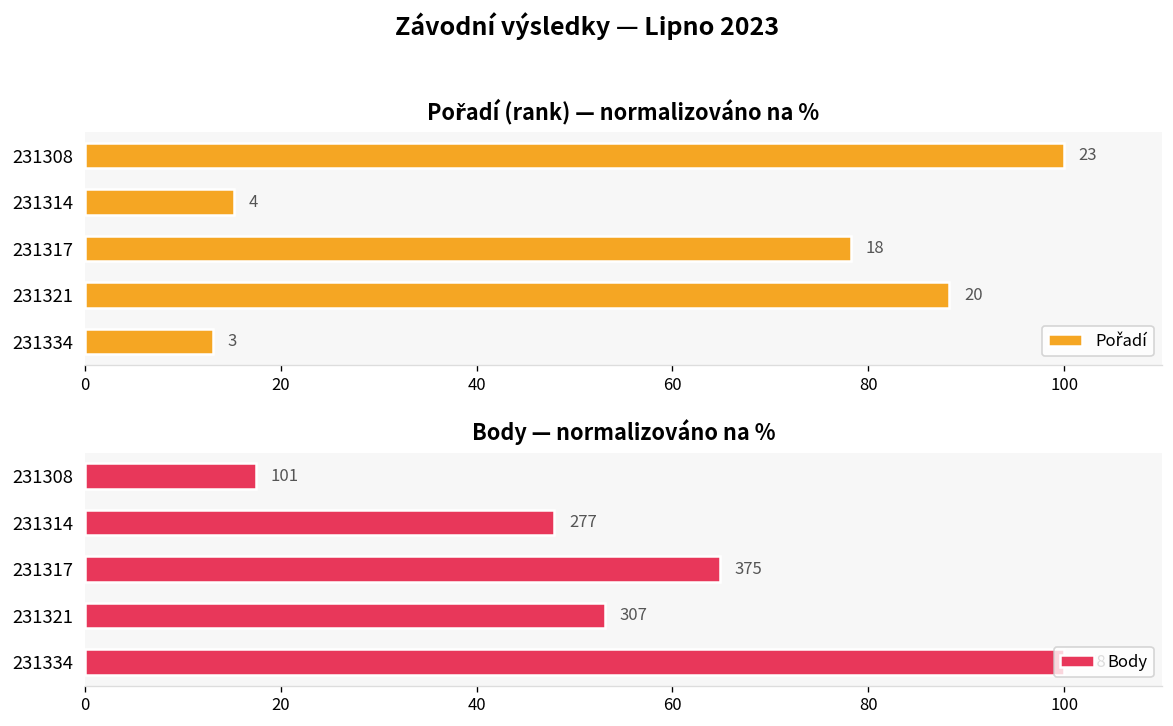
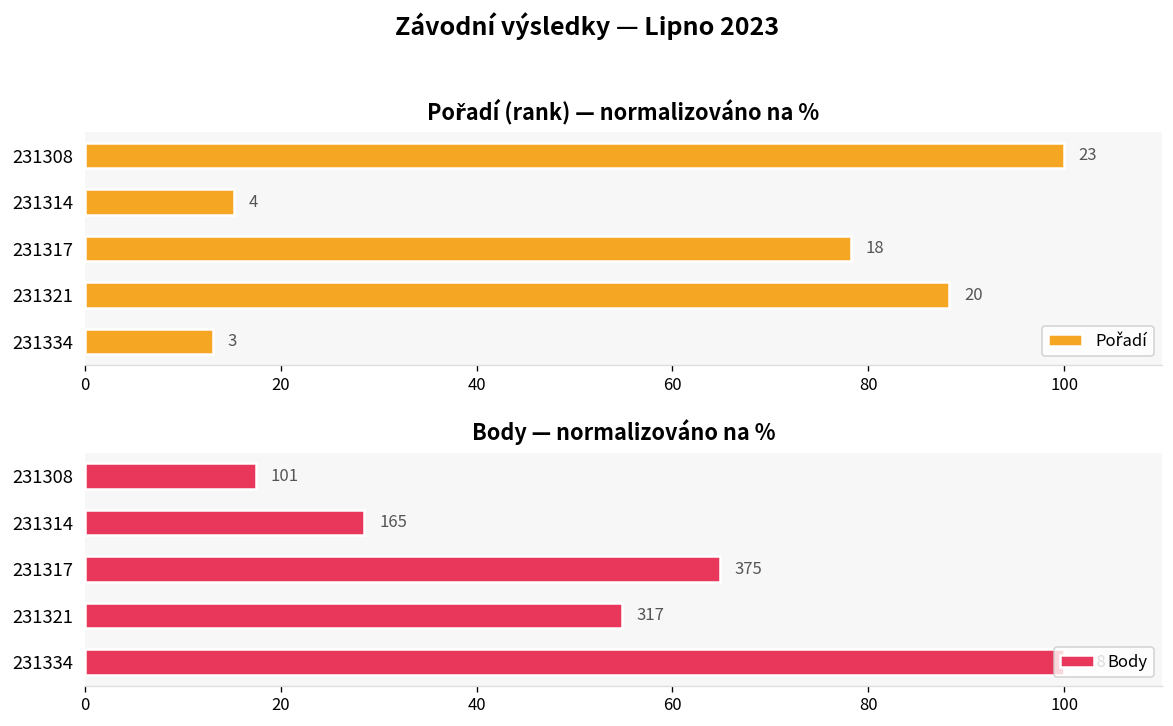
Body — normalizováno na %, 231314: 277 -> 165
Body — normalizováno na %, 231321: 307 -> 317
